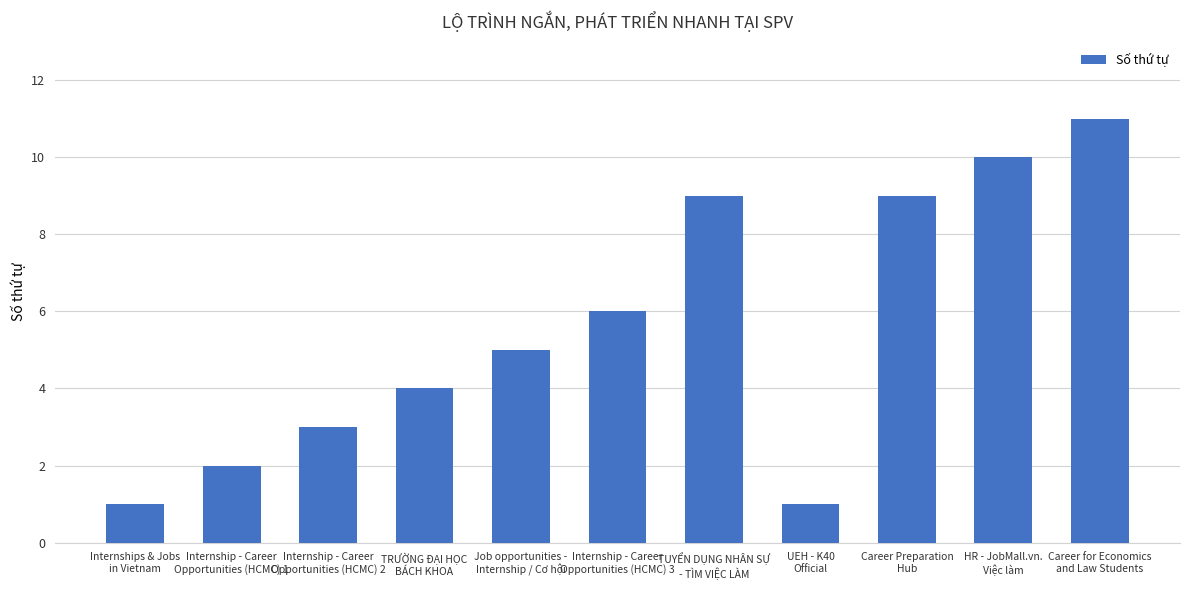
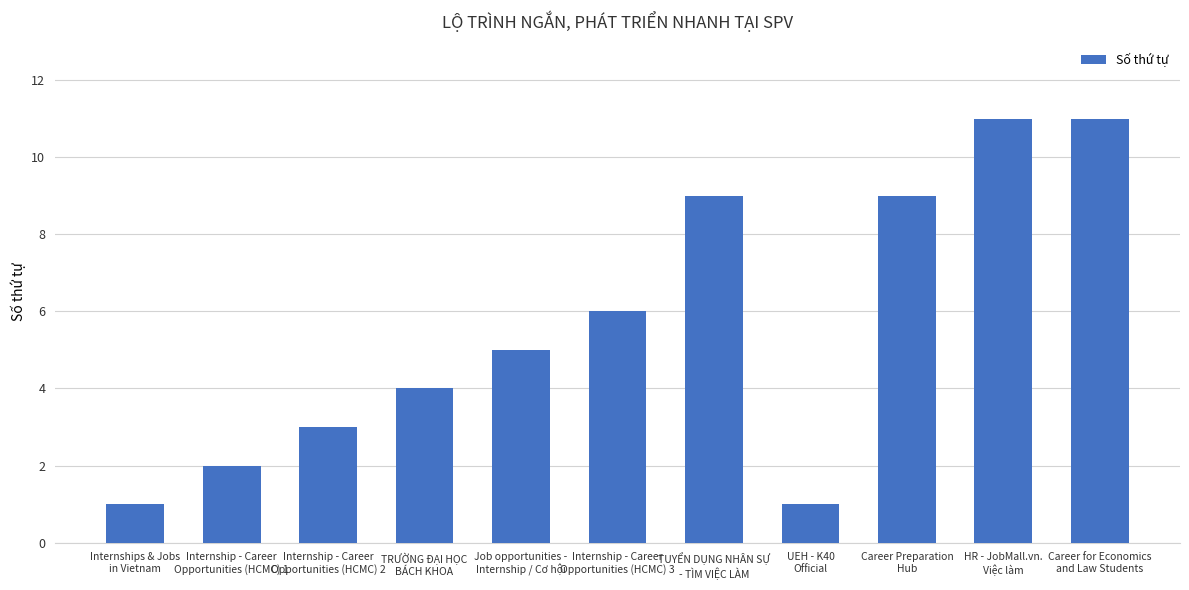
HR - JobMall.vn. Việc làm: 10 -> 11
